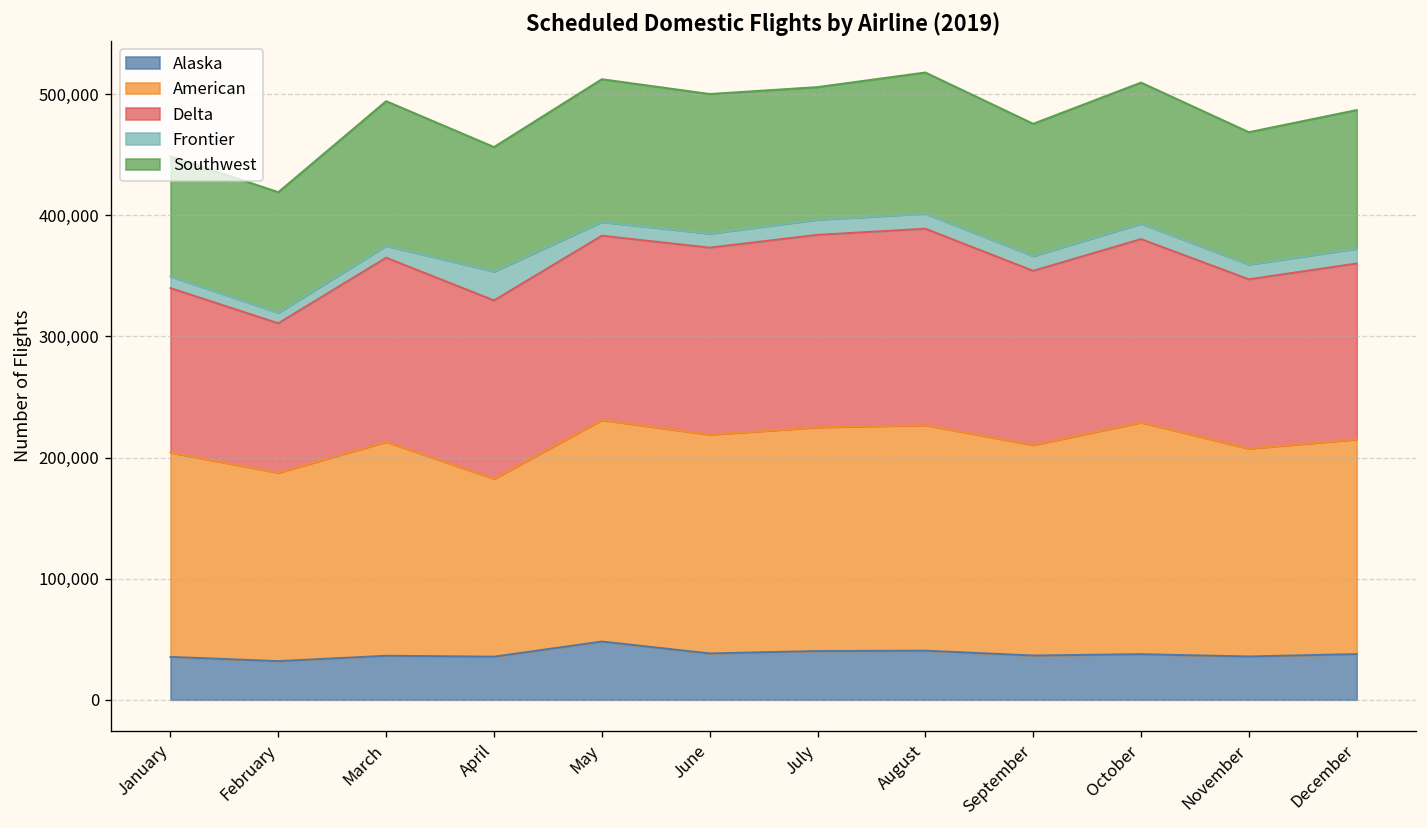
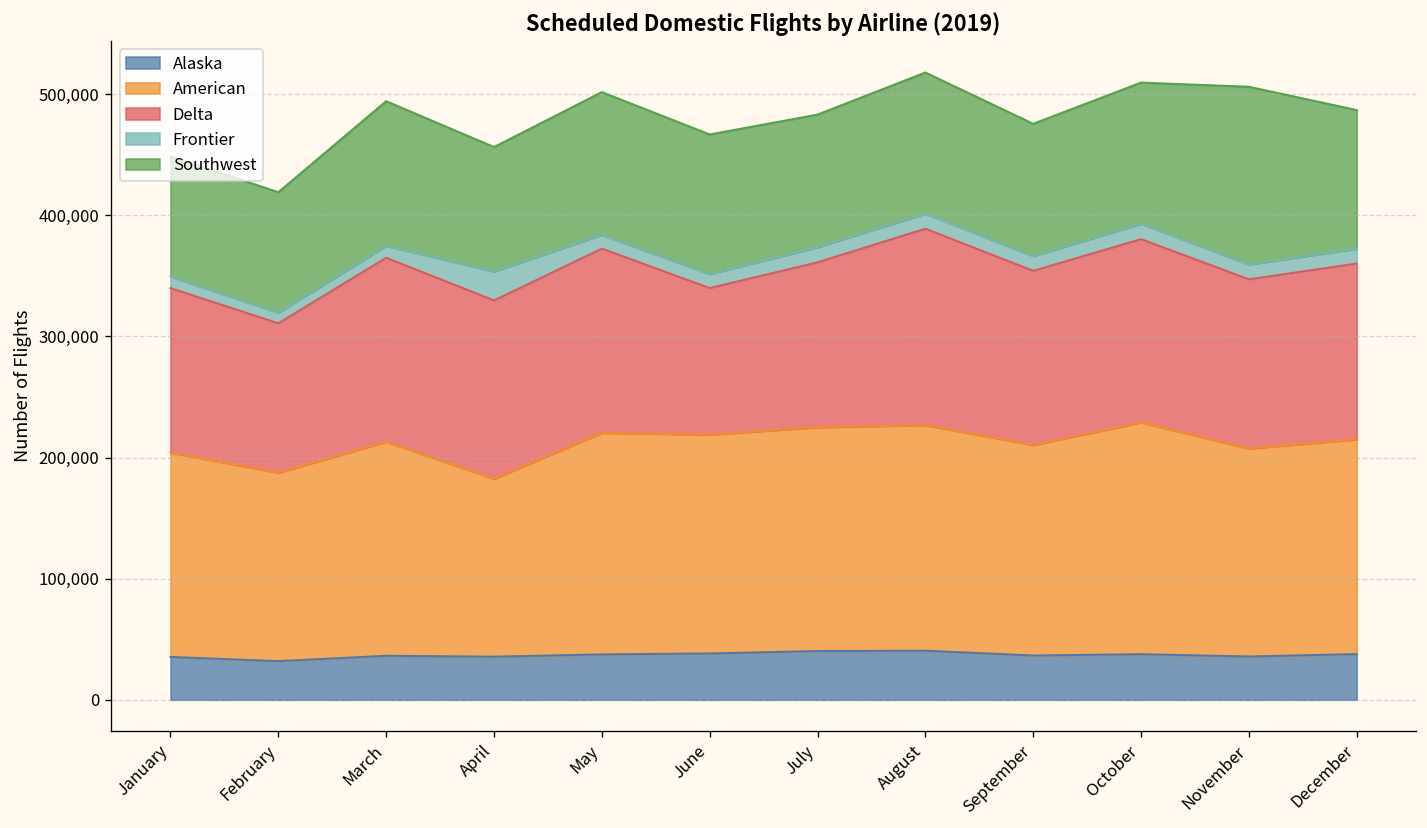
Alaska, May: 48,000 -> 37,000
Delta, June: 154,000 -> 121,000
Delta, July: 159,000 -> 136,000
Southwest, November: 109,000 -> 147,000
